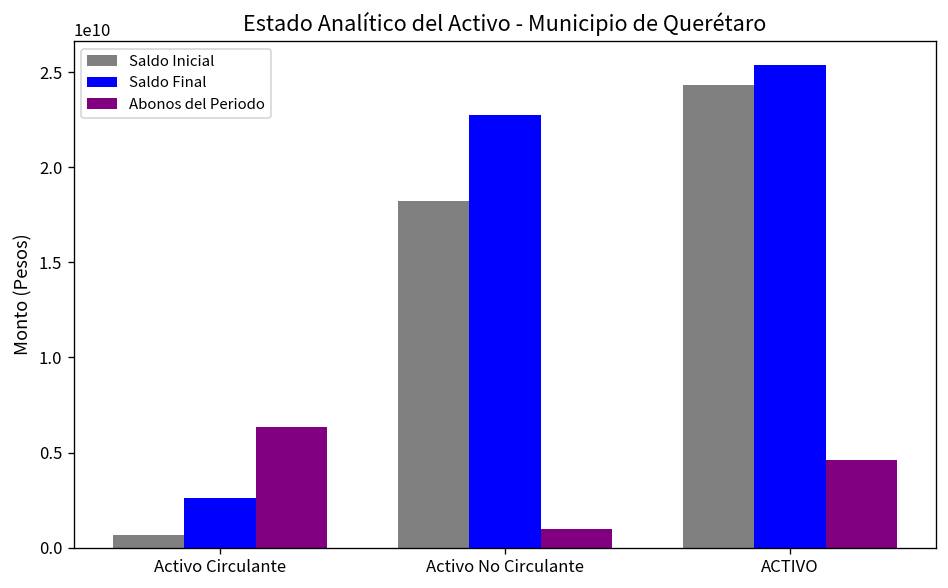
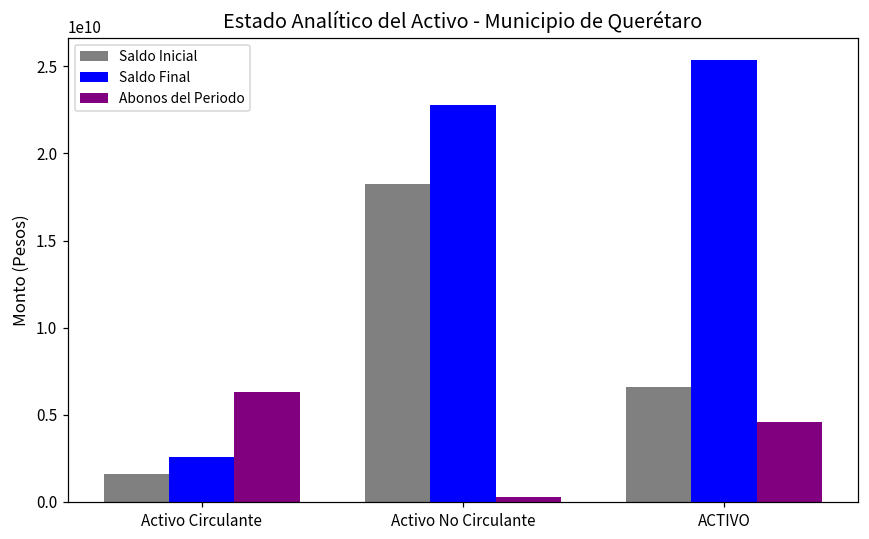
Saldo Inicial, Activo Circulante: 700000000 -> 1600000000
Abonos del Periodo, Activo No Circulante: 1000000000 -> 300000000
Saldo Inicial, ACTIVO: 24300000000 -> 6600000000
